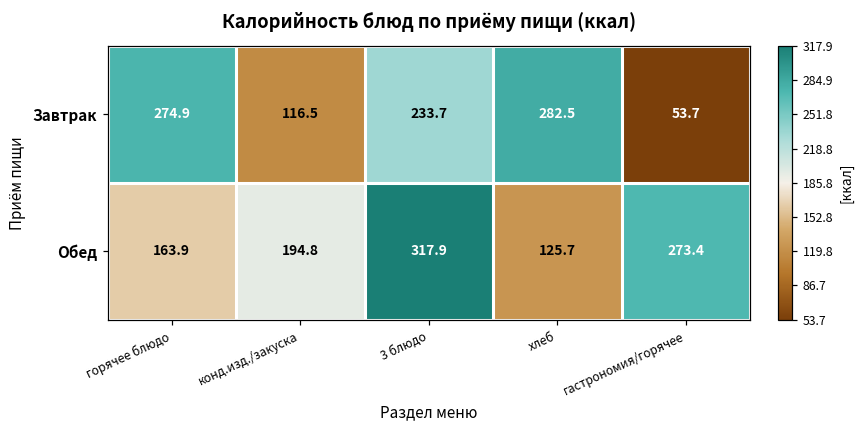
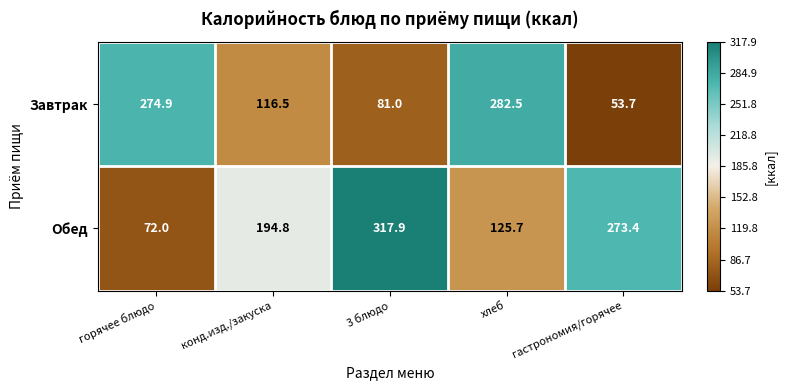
Завтрак, 3 блюдо: 233.7 -> 81.0
Обед, горячее блюдо: 163.9 -> 72.0
